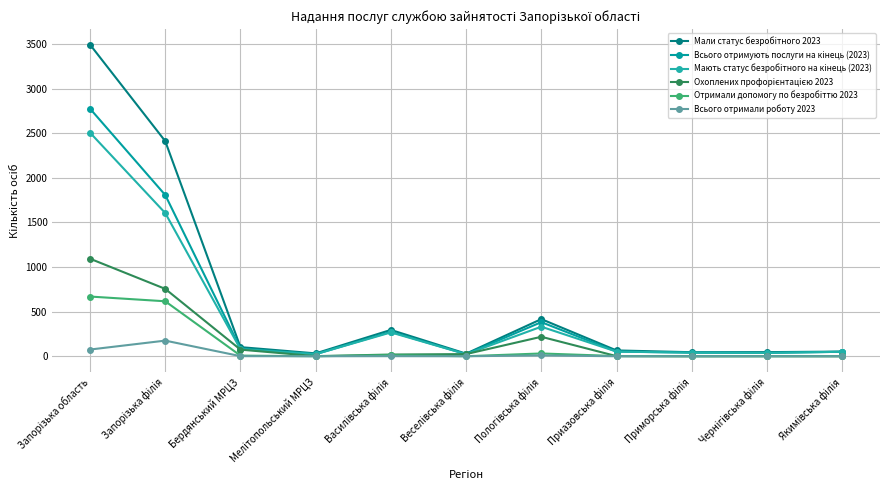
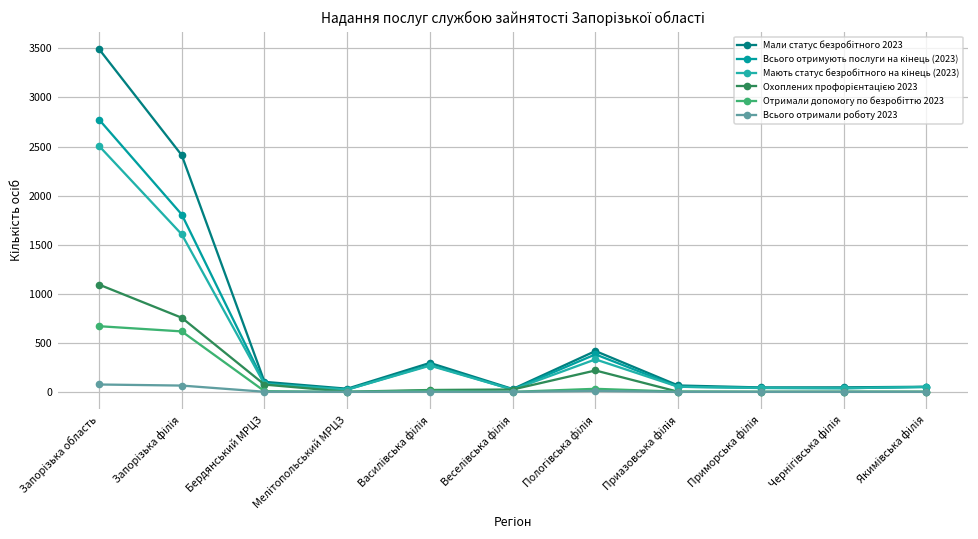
Всього отримали роботу 2023, Запорізька філія: 200 -> 100
